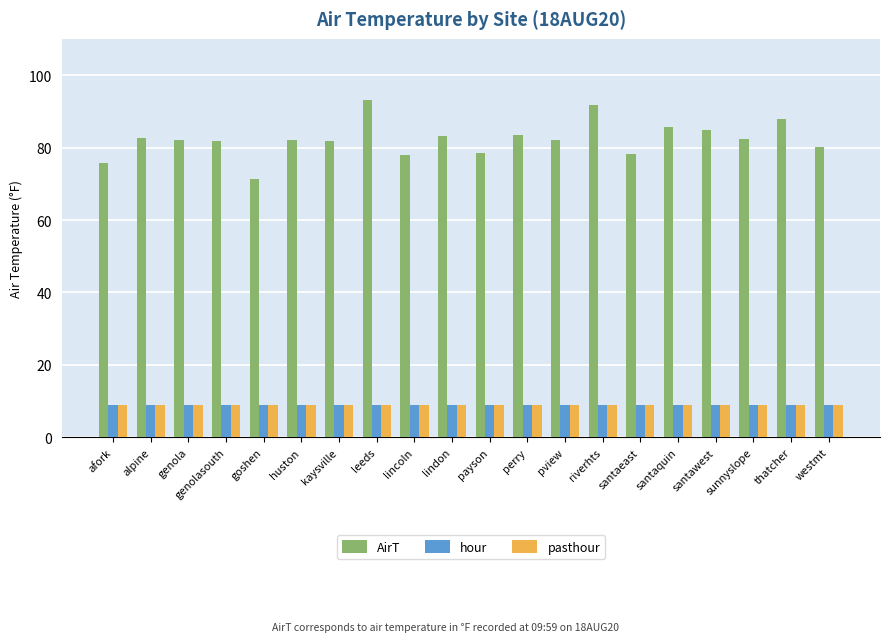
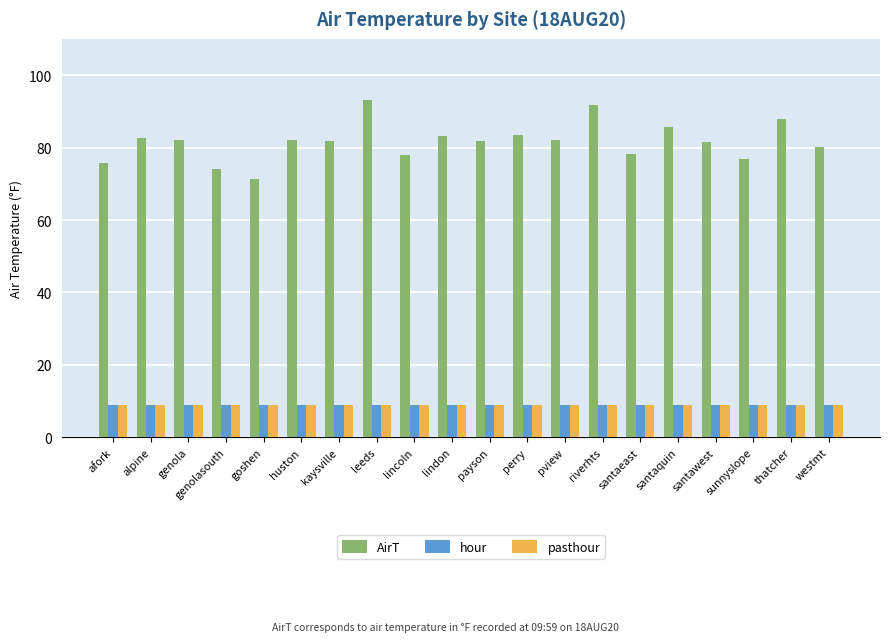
AirT, genolasouth: 82 -> 74
AirT, payson: 79 -> 82
AirT, santawest: 85 -> 82
AirT, sunnyslope: 82 -> 77
